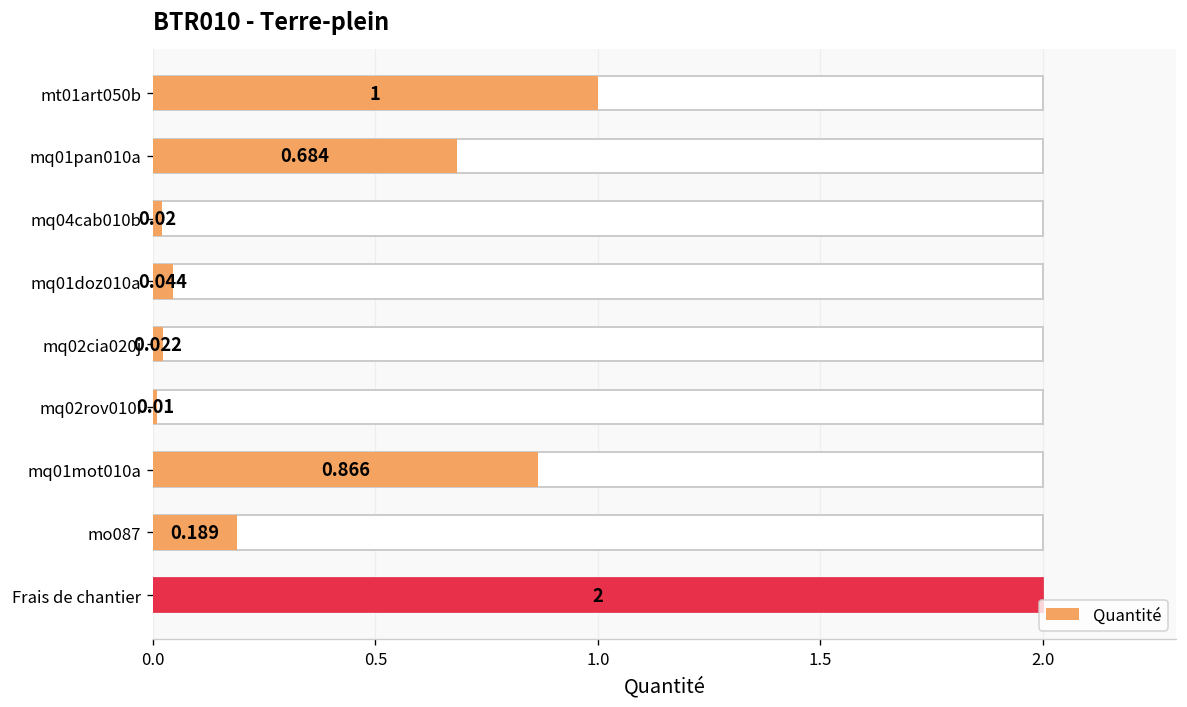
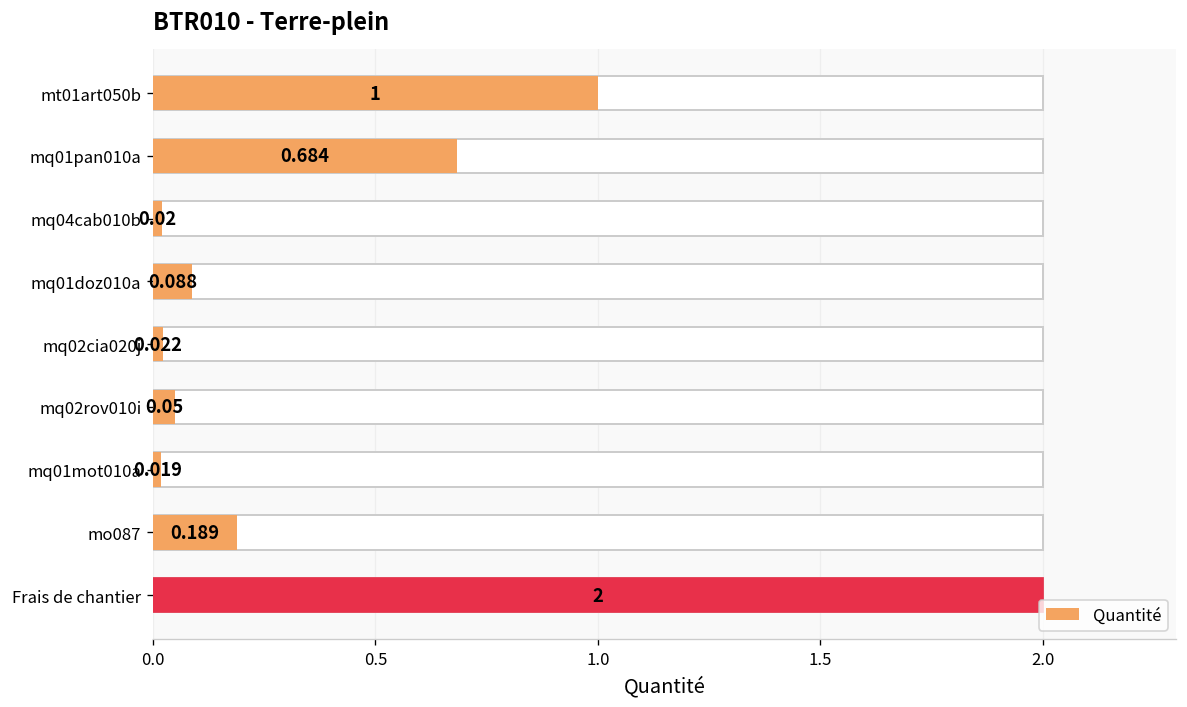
Quantité, mq01doz010a: 0.044 -> 0.088
Quantité, mq02rov010i: 0.01 -> 0.05
Quantité, mq01mot010a: 0.866 -> 0.019
